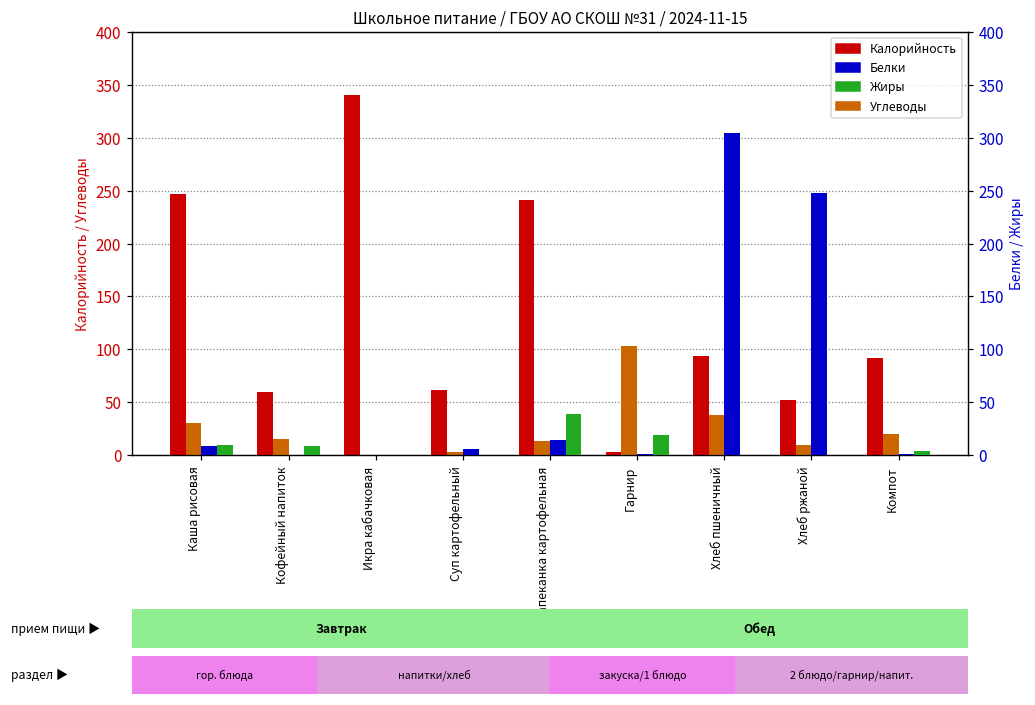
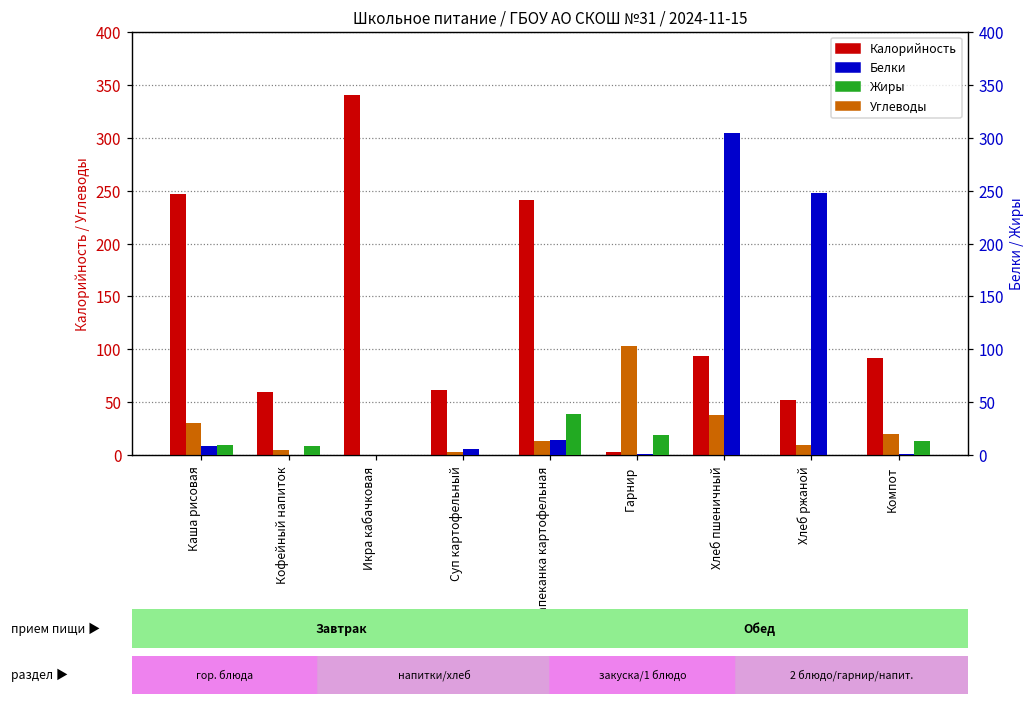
Углеводы, Кофейный напиток: 20 -> 10
Жиры, Компот: 0 -> 10
